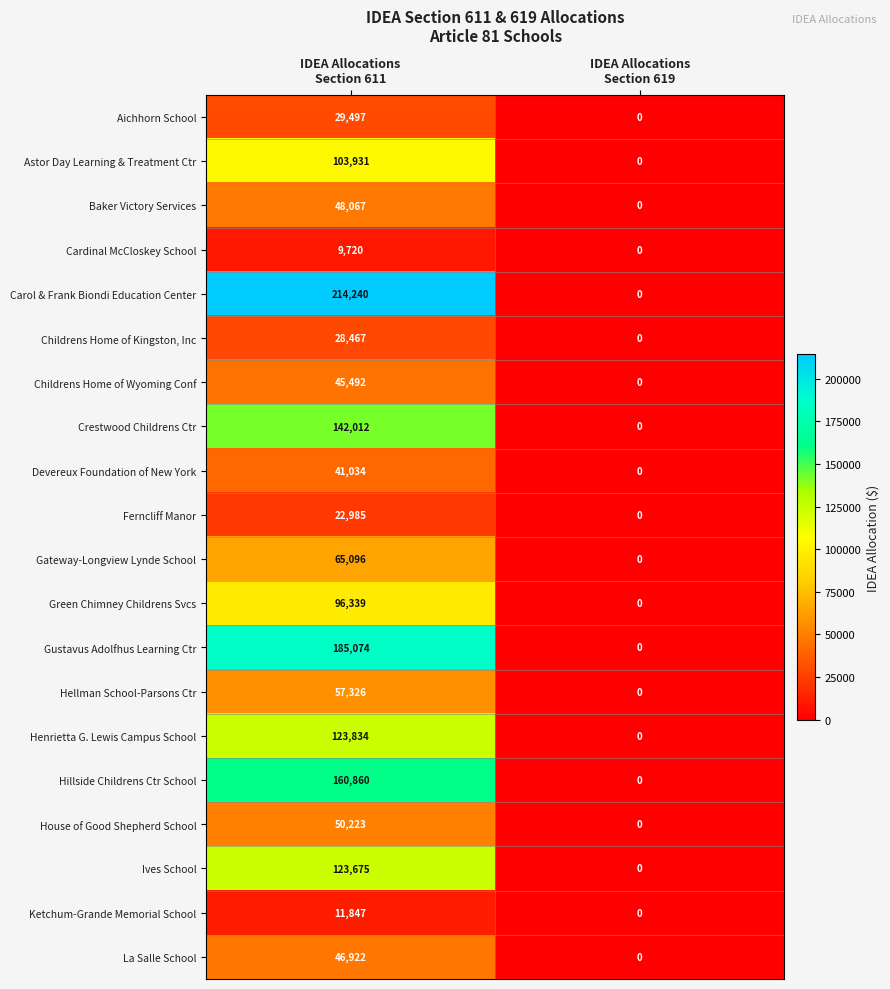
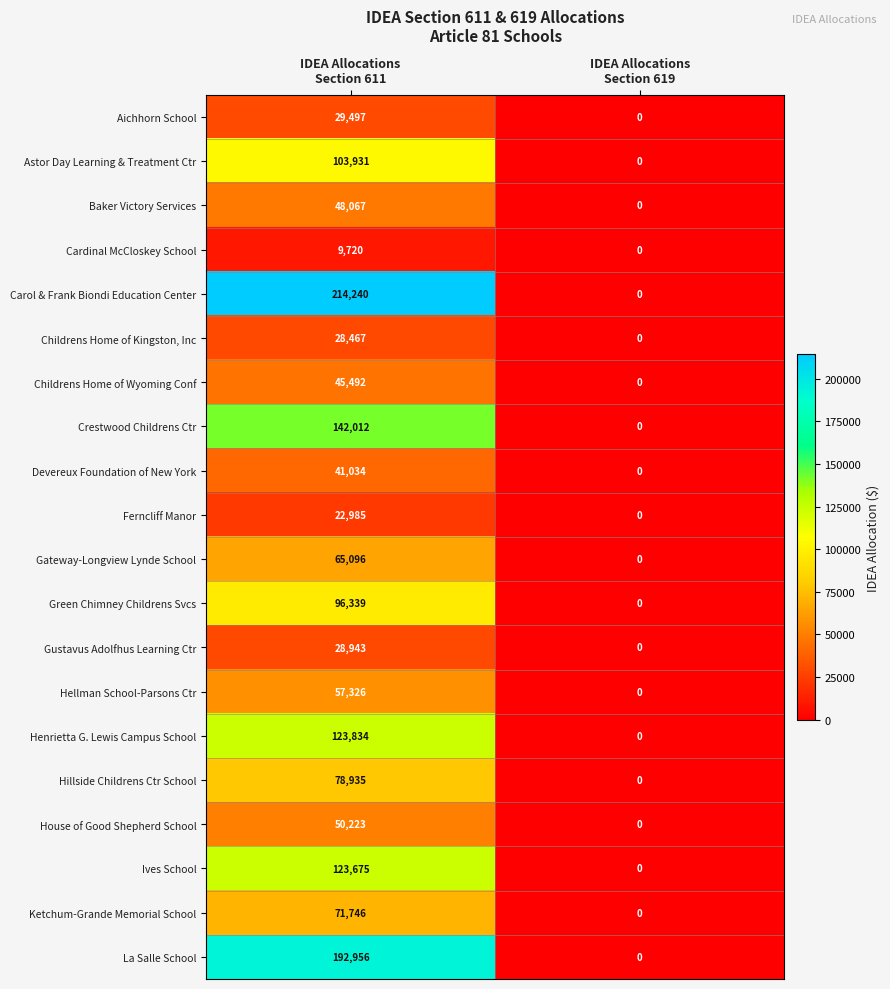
Gustavus Adolfhus Learning Ctr, IDEA Allocations Section 611: 185,074 -> 28,943
Hillside Childrens Ctr School, IDEA Allocations Section 611: 160,860 -> 78,935
Ketchum-Grande Memorial School, IDEA Allocations Section 611: 11,847 -> 71,746
La Salle School, IDEA Allocations Section 611: 46,922 -> 192,956
